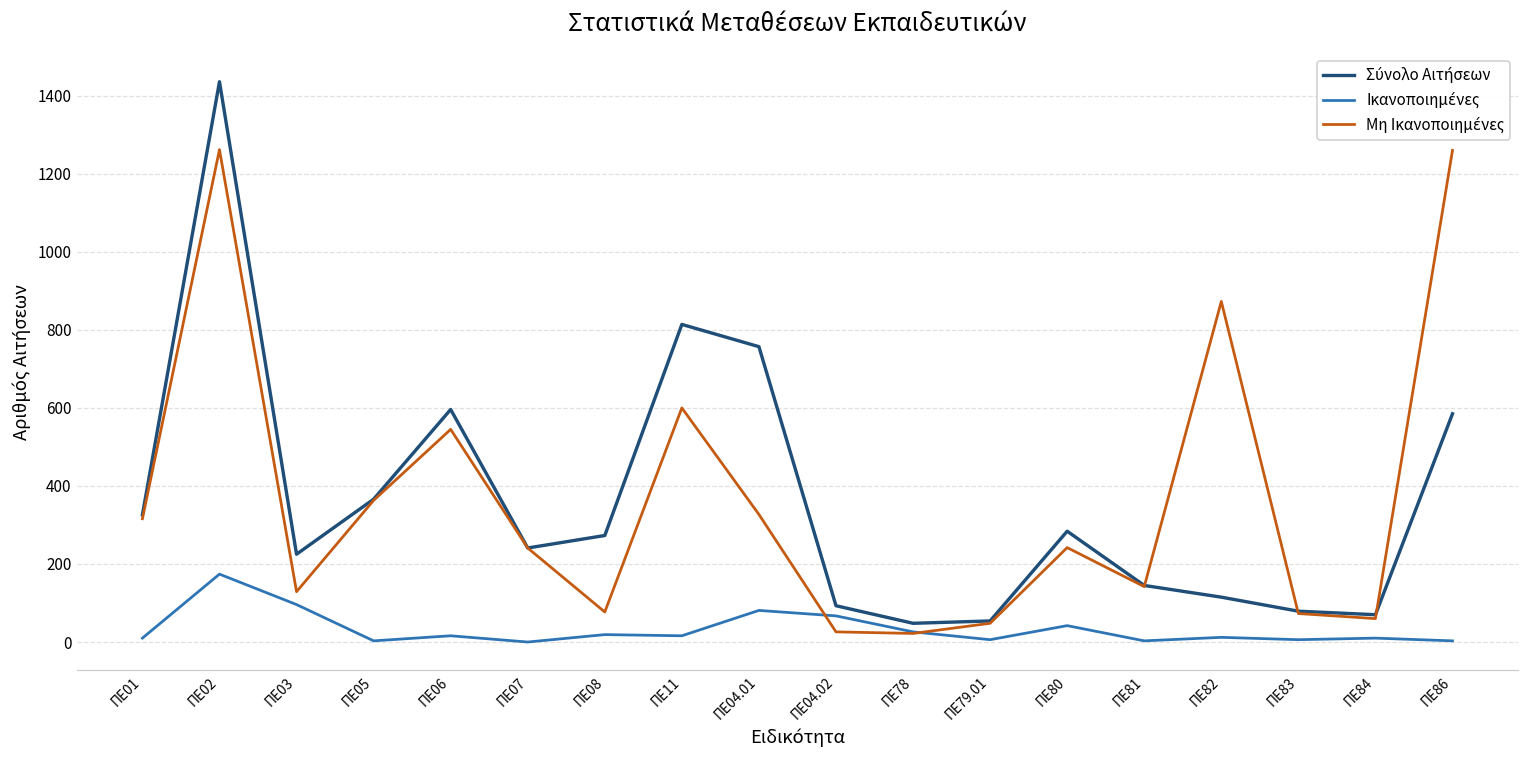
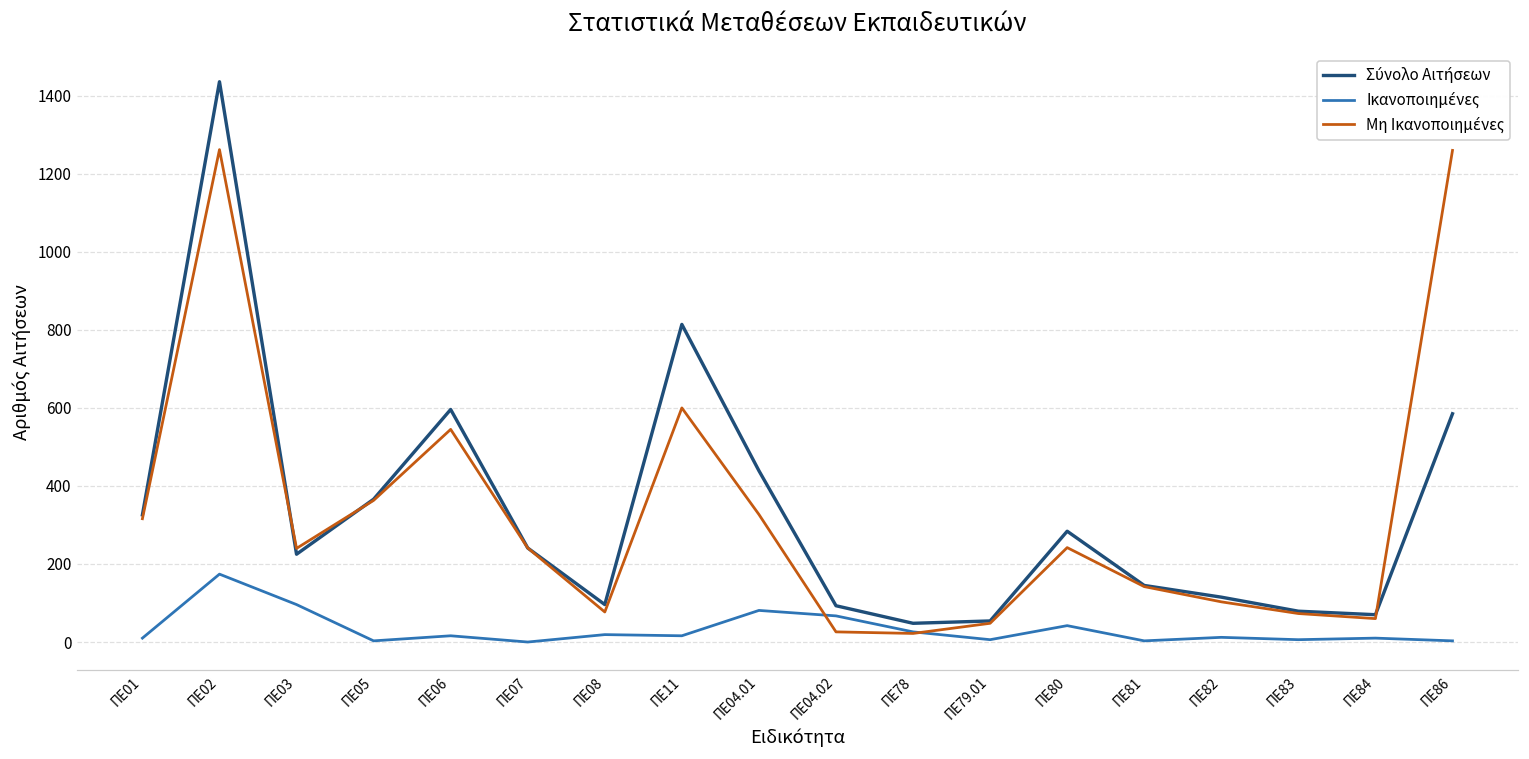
Μη Ικανοποιημένες, ΠΕ03: 130 -> 240
Σύνολο Αιτήσεων, ΠΕ08: 270 -> 100
Σύνολο Αιτήσεων, ΠΕ04.01: 760 -> 440
Μη Ικανοποιημένες, ΠΕ82: 870 -> 100
